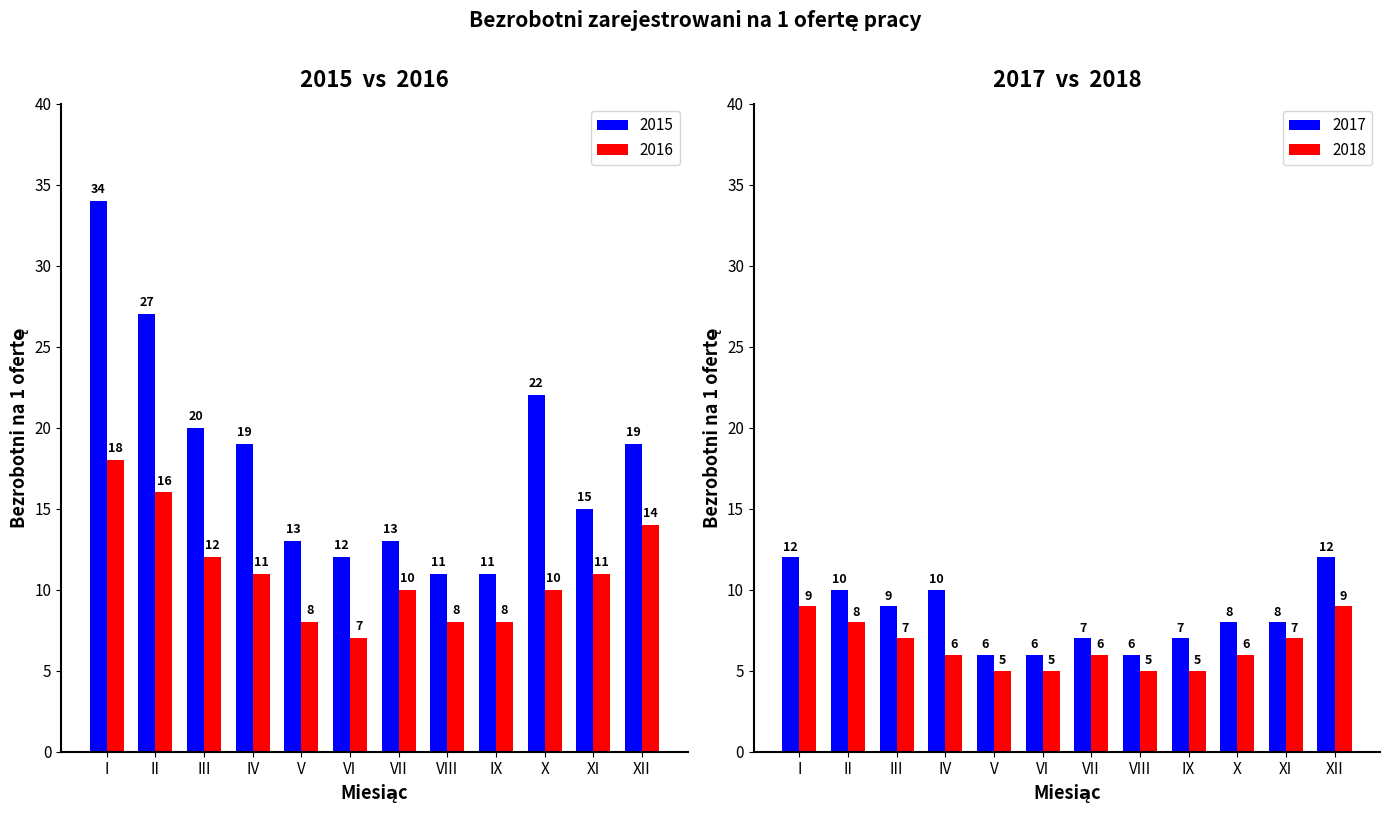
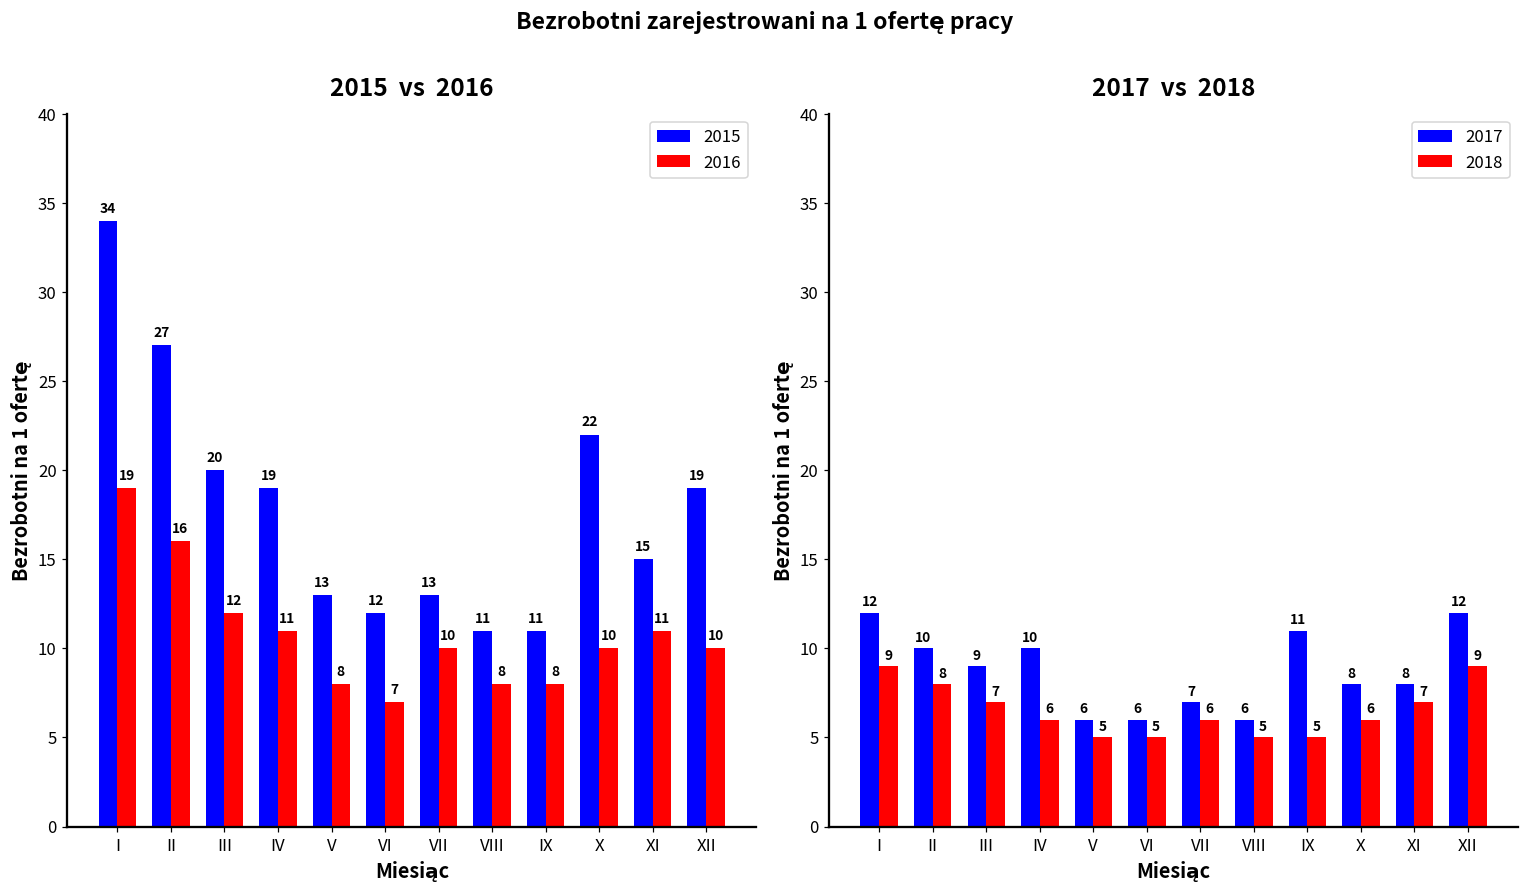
2015 vs 2016, 2016, I: 18 -> 19
2015 vs 2016, 2016, XII: 14 -> 10
2017 vs 2018, 2017, IX: 7 -> 11
